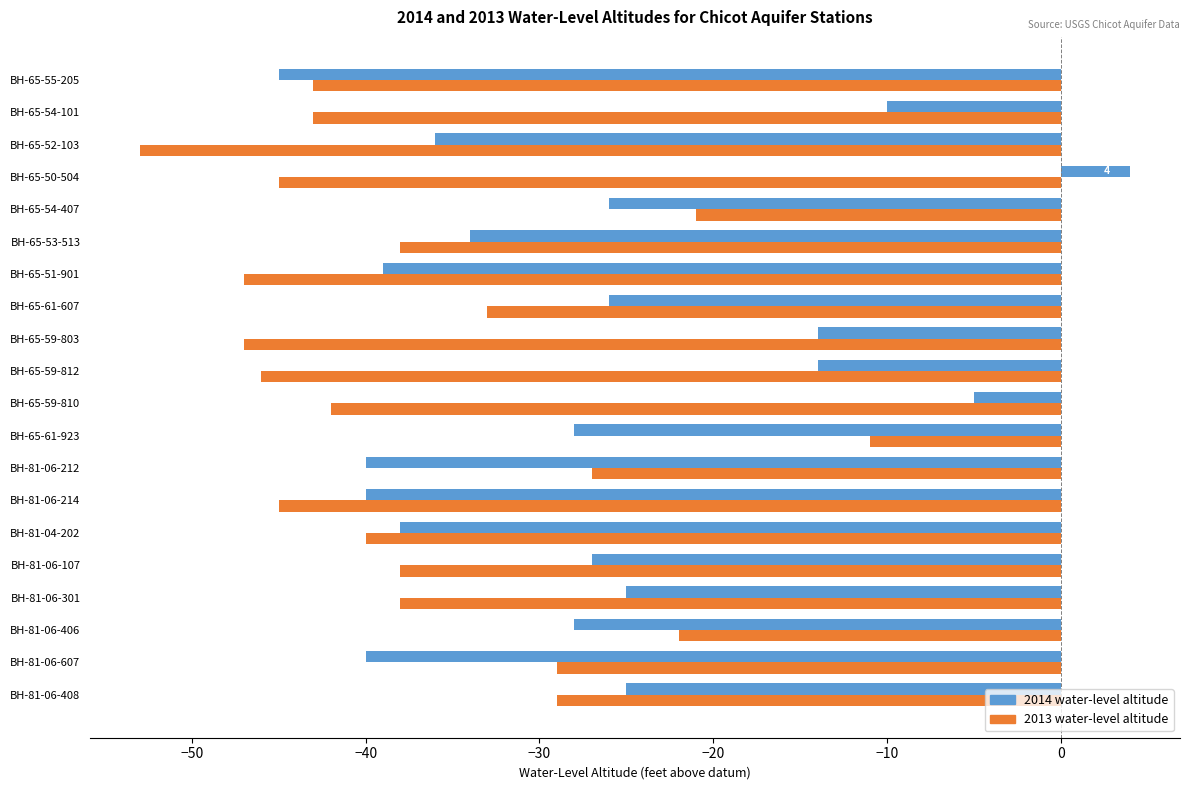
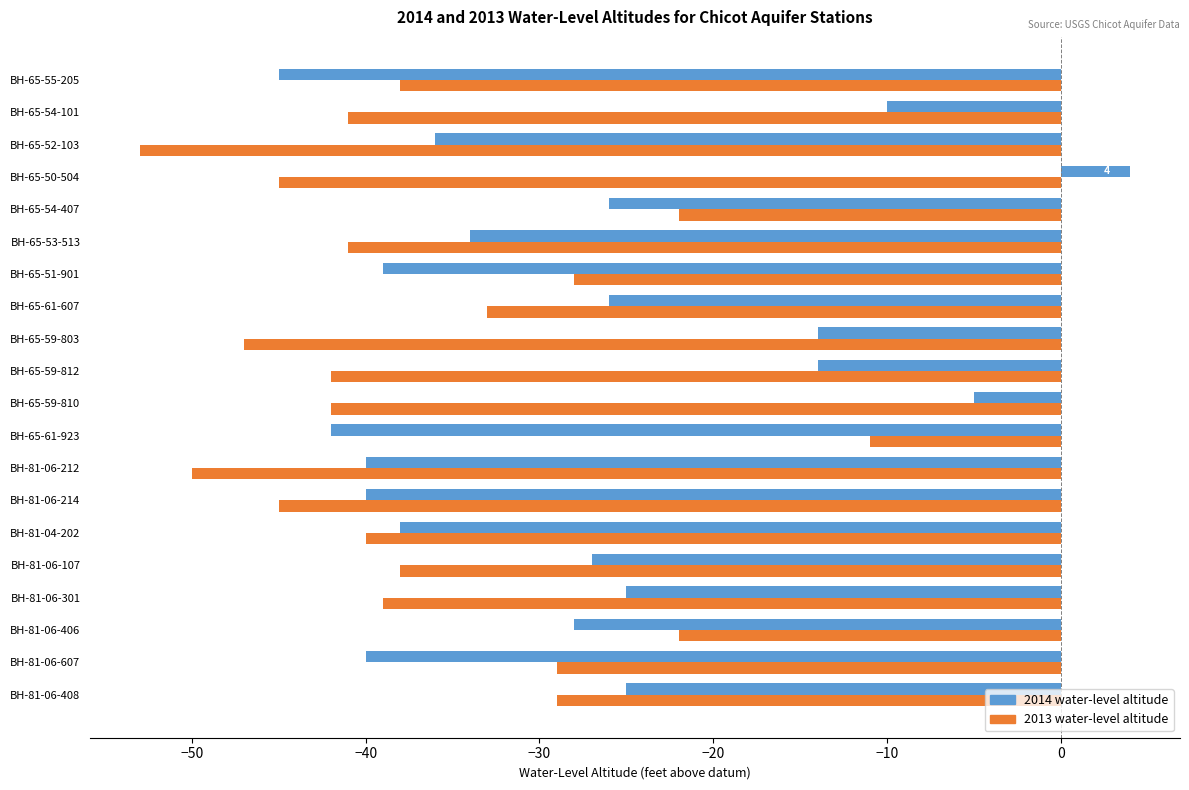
2013 water-level altitude, BH-65-55-205: -43 -> -38
2013 water-level altitude, BH-65-54-101: -43 -> -41
2013 water-level altitude, BH-65-54-407: -21 -> -22
2013 water-level altitude, BH-65-53-513: -38 -> -41
2013 water-level altitude, BH-65-51-901: -47 -> -28
2013 water-level altitude, BH-65-59-812: -46 -> -42
2014 water-level altitude, BH-65-61-923: -28 -> -42
2013 water-level altitude, BH-81-06-212: -27 -> -50
2013 water-level altitude, BH-81-06-301: -38 -> -39
